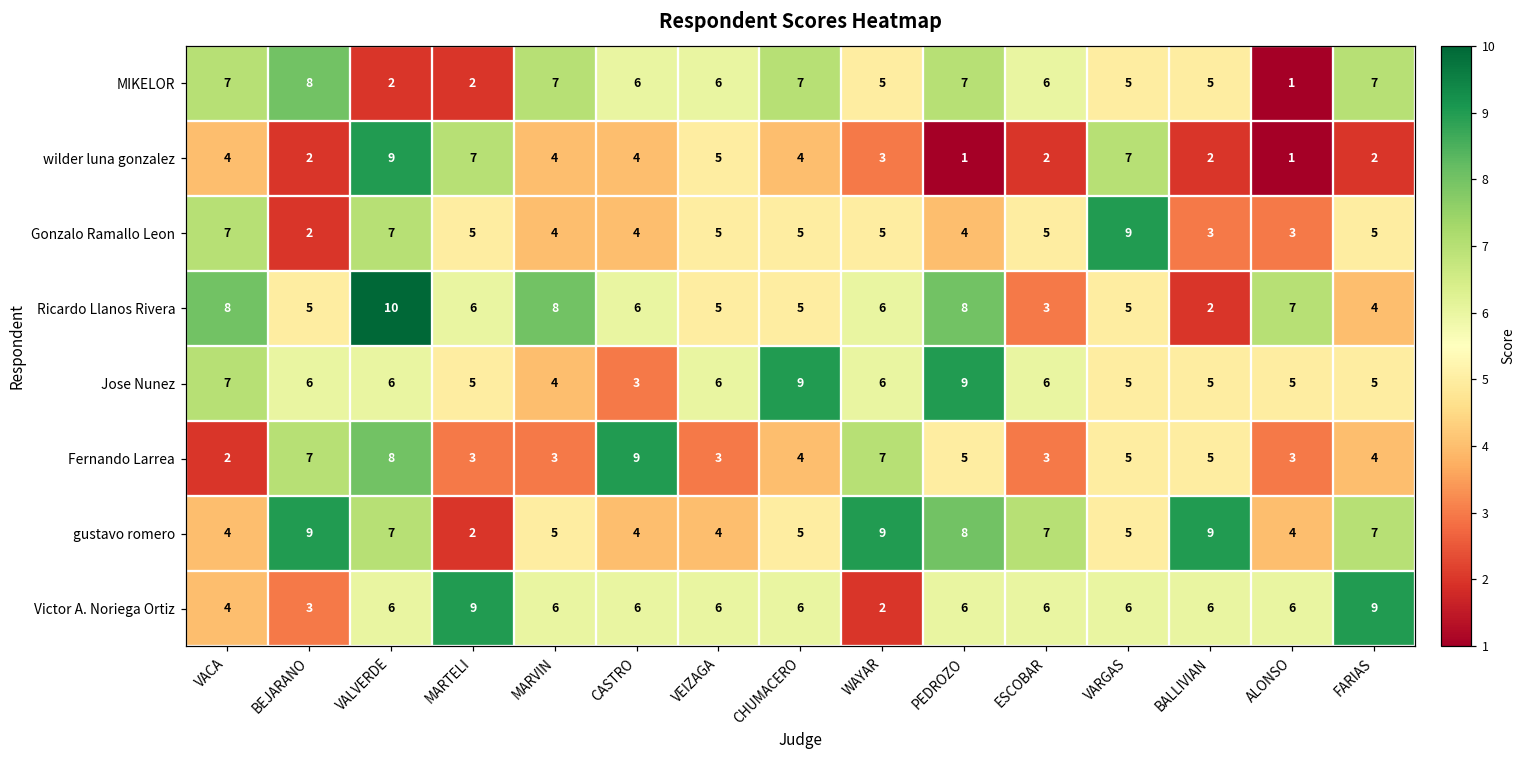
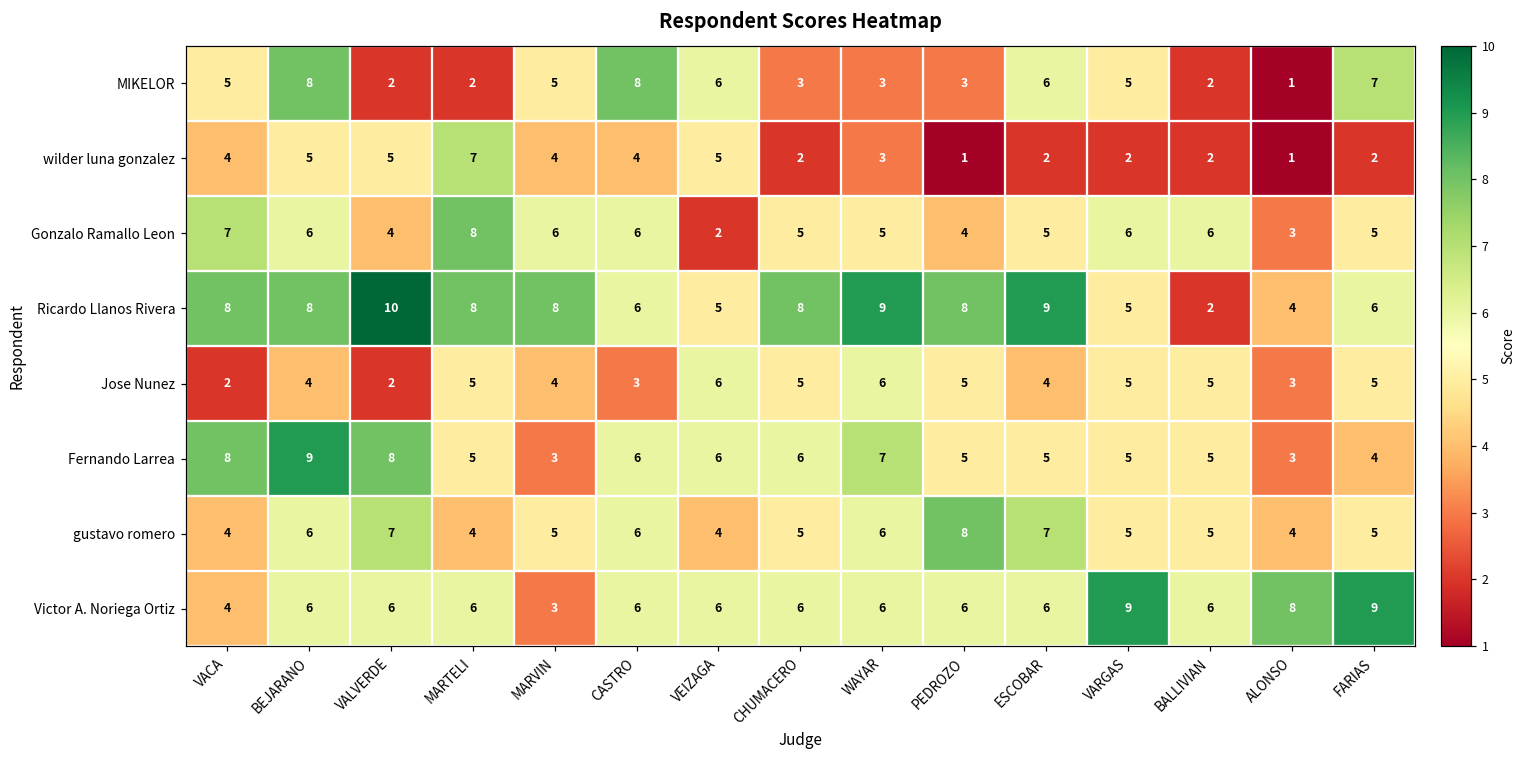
MIKELOR, VACA: 7 -> 5
MIKELOR, MARVIN: 7 -> 5
MIKELOR, CASTRO: 6 -> 8
MIKELOR, CHUMACERO: 7 -> 3
MIKELOR, WAYAR: 5 -> 3
MIKELOR, PEDROZO: 7 -> 3
MIKELOR, BALLIVIAN: 5 -> 2
wilder luna gonzalez, BEJARANO: 2 -> 5
wilder luna gonzalez, VALVERDE: 9 -> 5
wilder luna gonzalez, CHUMACERO: 4 -> 2
wilder luna gonzalez, VARGAS: 7 -> 2
Gonzalo Ramallo Leon, BEJARANO: 2 -> 6
Gonzalo Ramallo Leon, VALVERDE: 7 -> 4
Gonzalo Ramallo Leon, MARTELI: 5 -> 8
Gonzalo Ramallo Leon, MARVIN: 4 -> 6
Gonzalo Ramallo Leon, CASTRO: 4 -> 6
Gonzalo Ramallo Leon, VEIZAGA: 5 -> 2
Gonzalo Ramallo Leon, VARGAS: 9 -> 6
Gonzalo Ramallo Leon, BALLIVIAN: 3 -> 6
Ricardo Llanos Rivera, BEJARANO: 5 -> 8
Ricardo Llanos Rivera, MARTELI: 6 -> 8
Ricardo Llanos Rivera, CHUMACERO: 5 -> 8
Ricardo Llanos Rivera, WAYAR: 6 -> 9
Ricardo Llanos Rivera, ESCOBAR: 3 -> 9
Ricardo Llanos Rivera, ALONSO: 7 -> 4
Ricardo Llanos Rivera, FARIAS: 4 -> 6
Jose Nunez, VACA: 7 -> 2
Jose Nunez, BEJARANO: 6 -> 4
Jose Nunez, VALVERDE: 6 -> 2
Jose Nunez, CHUMACERO: 9 -> 5
Jose Nunez, PEDROZO: 9 -> 5
Jose Nunez, ESCOBAR: 6 -> 4
Jose Nunez, ALONSO: 5 -> 3
Fernando Larrea, VACA: 2 -> 8
Fernando Larrea, BEJARANO: 7 -> 9
Fernando Larrea, MARTELI: 3 -> 5
Fernando Larrea, CASTRO: 9 -> 6
Fernando Larrea, VEIZAGA: 3 -> 6
Fernando Larrea, CHUMACERO: 4 -> 6
Fernando Larrea, ESCOBAR: 3 -> 5
gustavo romero, BEJARANO: 9 -> 6
gustavo romero, MARTELI: 2 -> 4
gustavo romero, CASTRO: 4 -> 6
gustavo romero, WAYAR: 9 -> 6
gustavo romero, BALLIVIAN: 9 -> 5
gustavo romero, FARIAS: 7 -> 5
Victor A. Noriega Ortiz, BEJARANO: 3 -> 6
Victor A. Noriega Ortiz, MARTELI: 9 -> 6
Victor A. Noriega Ortiz, MARVIN: 6 -> 3
Victor A. Noriega Ortiz, WAYAR: 2 -> 6
Victor A. Noriega Ortiz, VARGAS: 6 -> 9
Victor A. Noriega Ortiz, ALONSO: 6 -> 8
